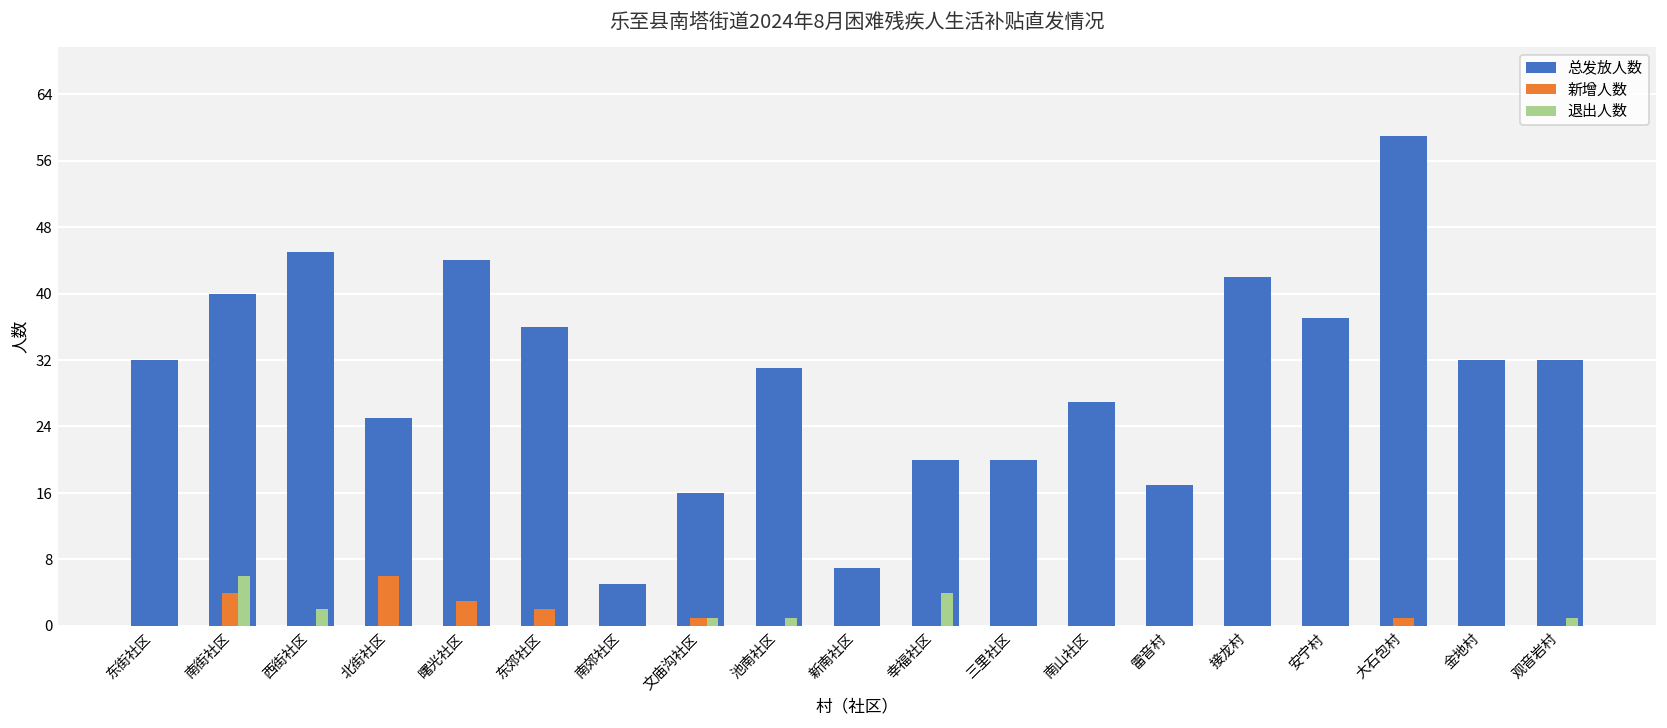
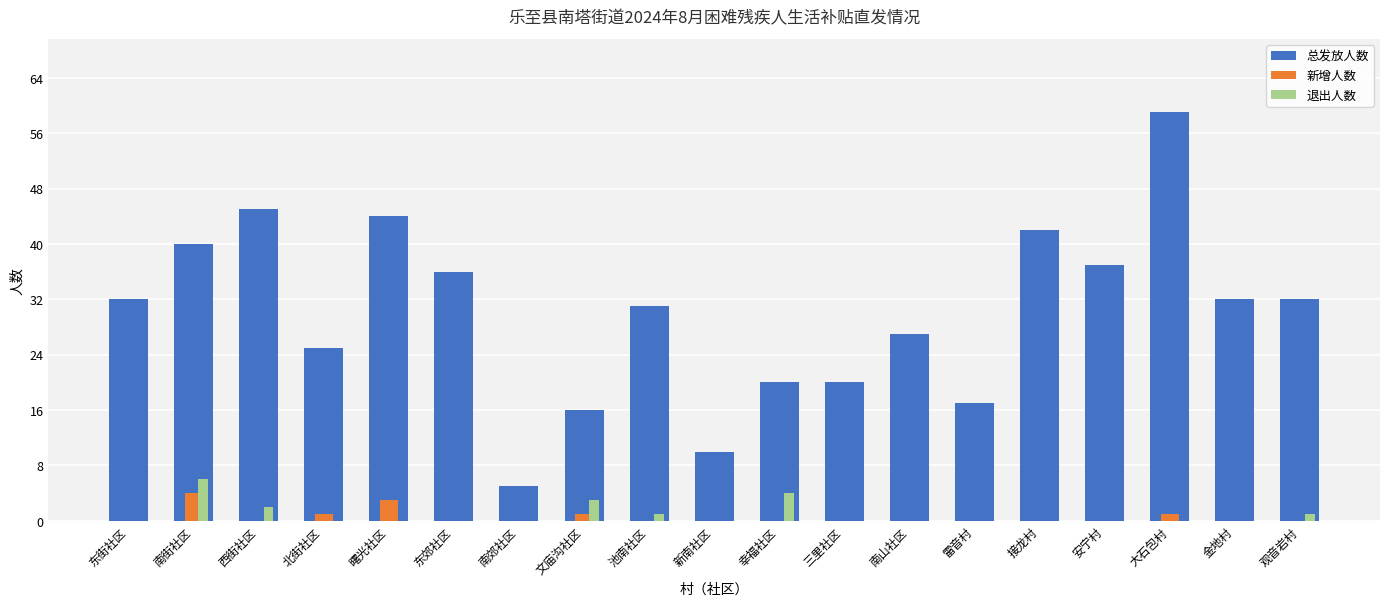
新增人数, 北街社区: 6 -> 1
新增人数, 东郊社区: 2 -> 0
退出人数, 文庙沟社区: 1 -> 3
总发放人数, 新南社区: 7 -> 10
